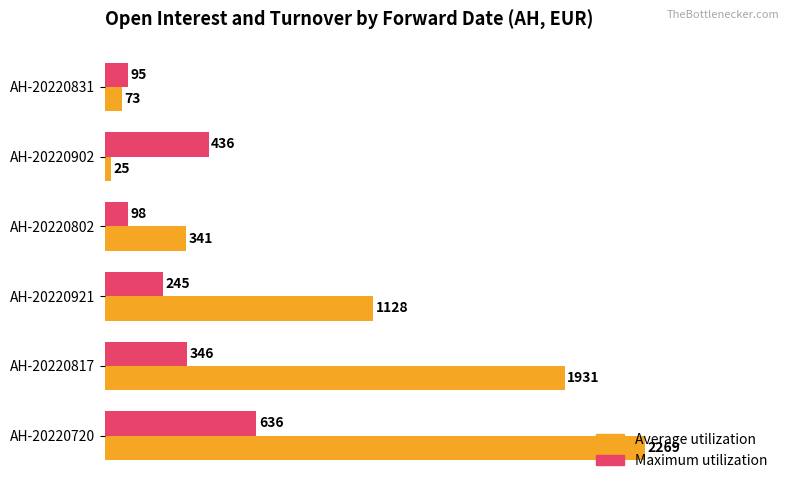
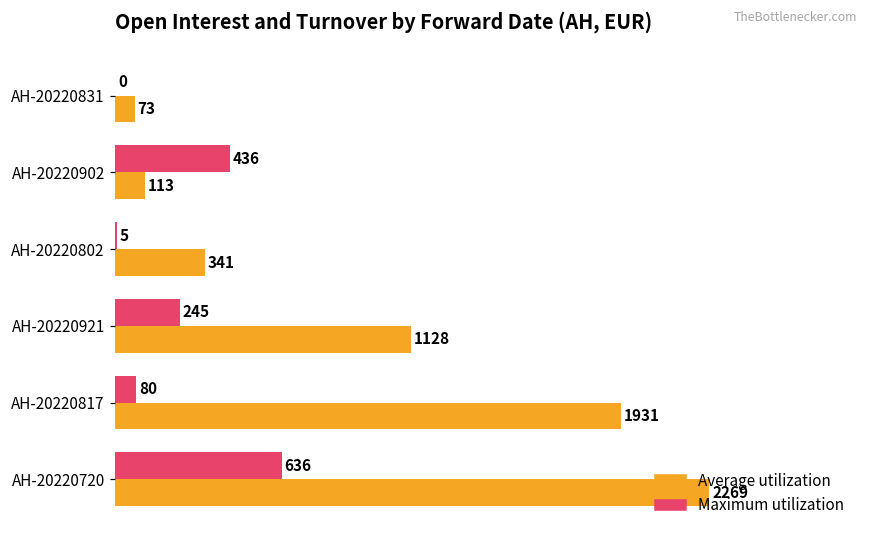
Maximum utilization, AH-20220831: 95 -> 0
Average utilization, AH-20220902: 25 -> 113
Maximum utilization, AH-20220802: 98 -> 5
Maximum utilization, AH-20220817: 346 -> 80
